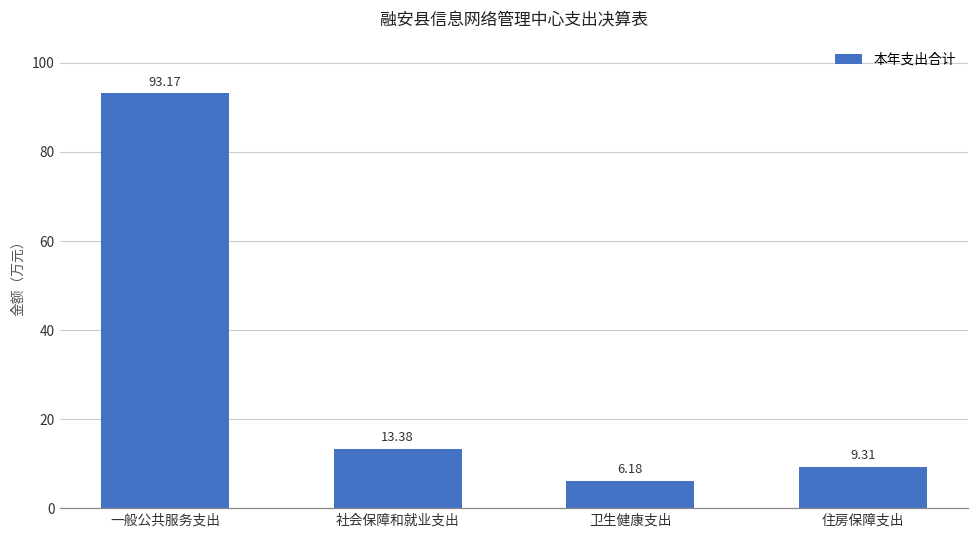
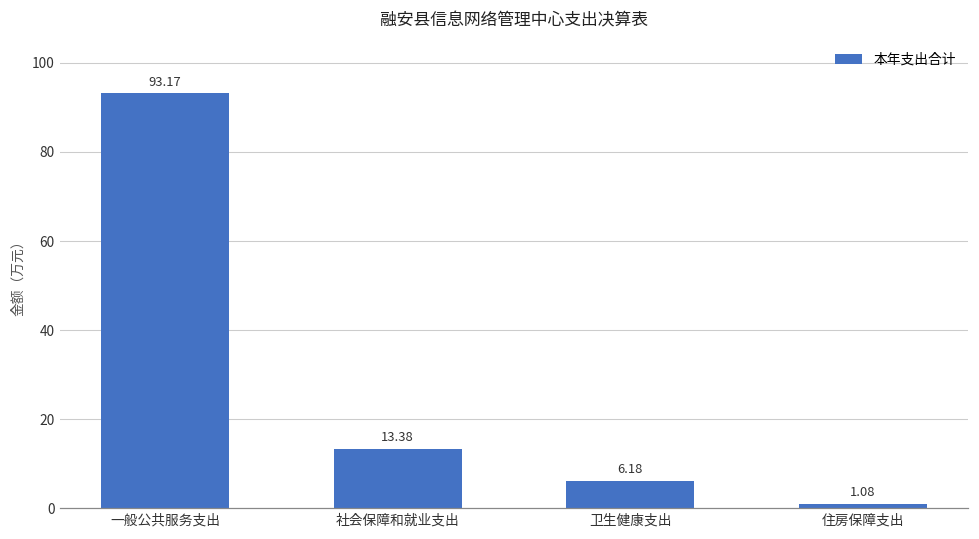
住房保障支出: 9.31 -> 1.08
